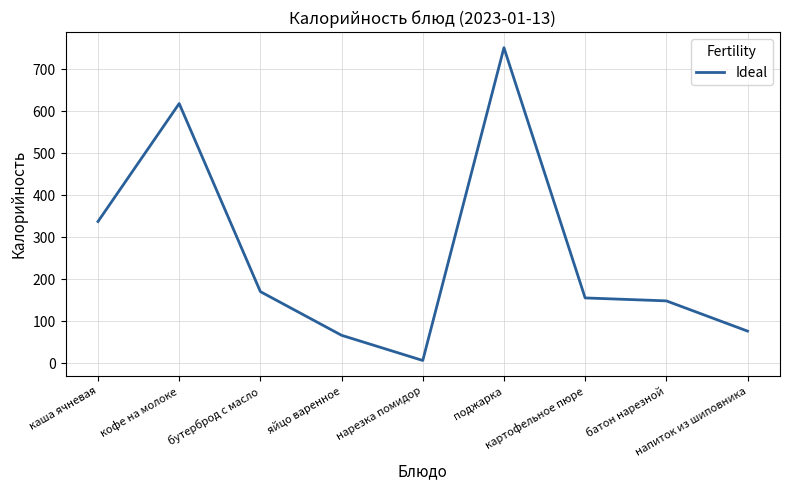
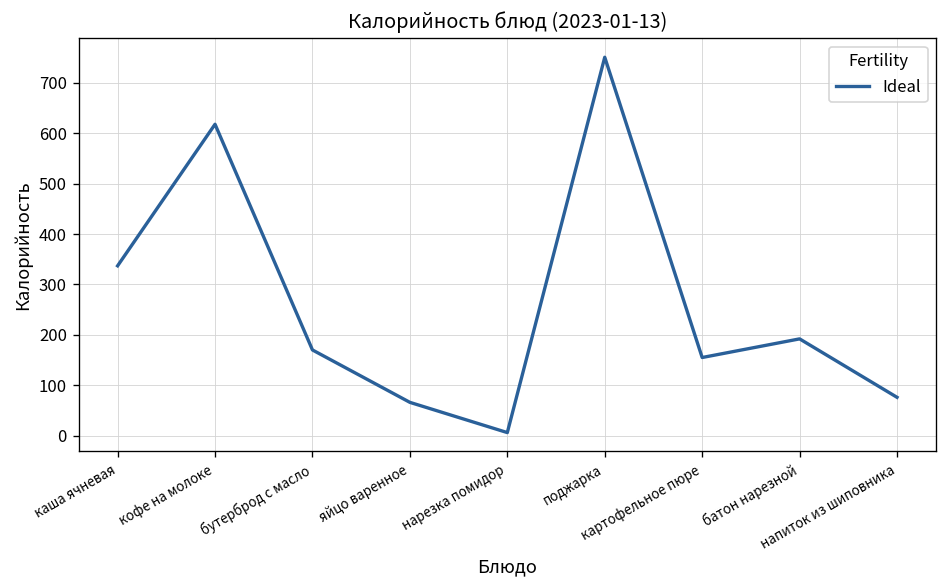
батон нарезной: 150 -> 190
